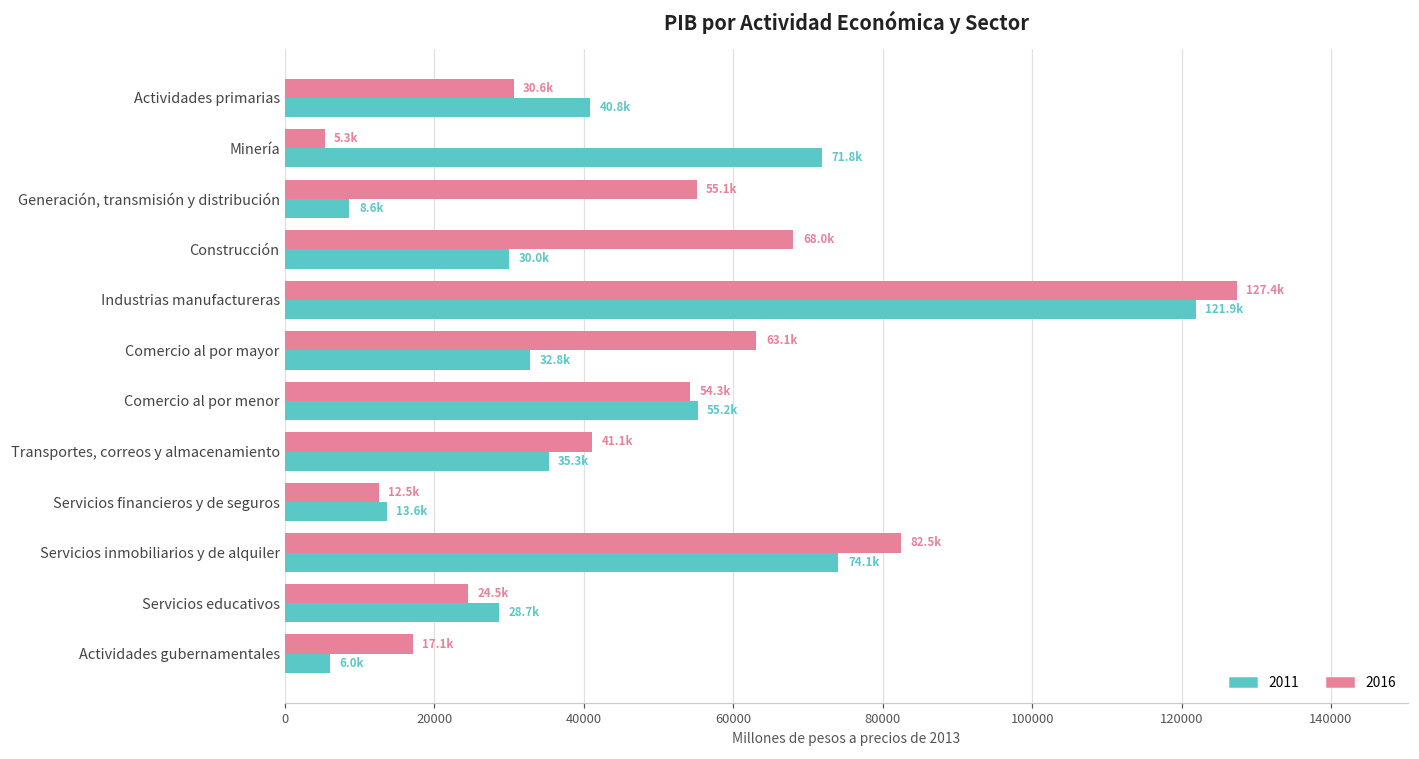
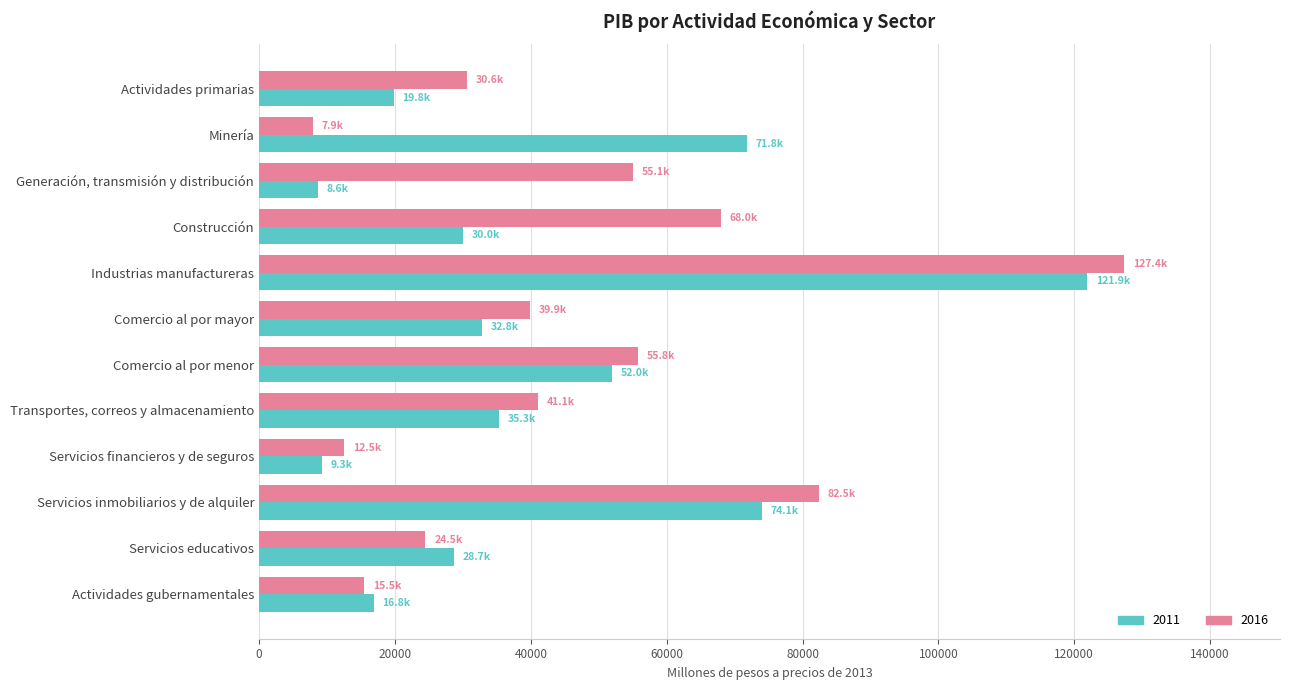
2011, Actividades primarias: 40.8k -> 19.8k
2016, Minería: 5.3k -> 7.9k
2016, Comercio al por mayor: 63.1k -> 39.9k
2016, Comercio al por menor: 54.3k -> 55.8k
2011, Comercio al por menor: 55.2k -> 52.0k
2011, Servicios financieros y de seguros: 13.6k -> 9.3k
2016, Actividades gubernamentales: 17.1k -> 15.5k
2011, Actividades gubernamentales: 6.0k -> 16.8k
